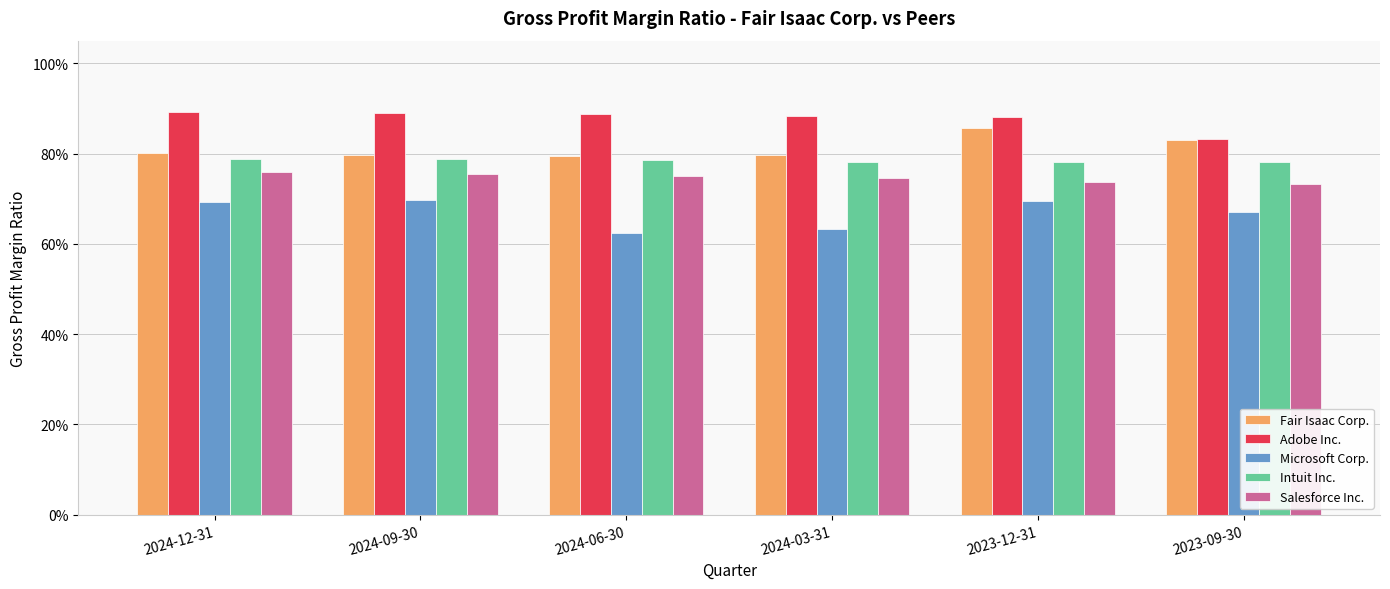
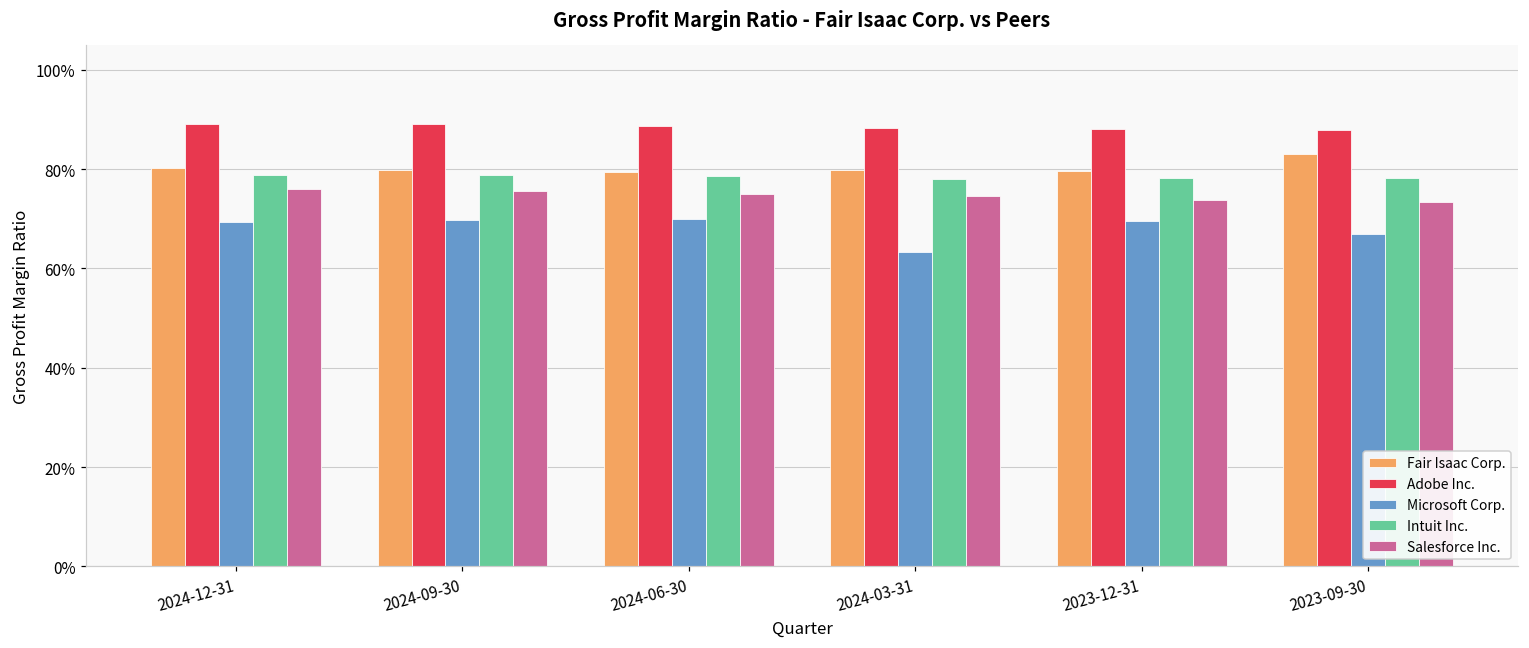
Microsoft Corp., 2024-06-30: 63% -> 70%
Fair Isaac Corp., 2023-12-31: 86% -> 80%
Adobe Inc., 2023-09-30: 83% -> 88%
